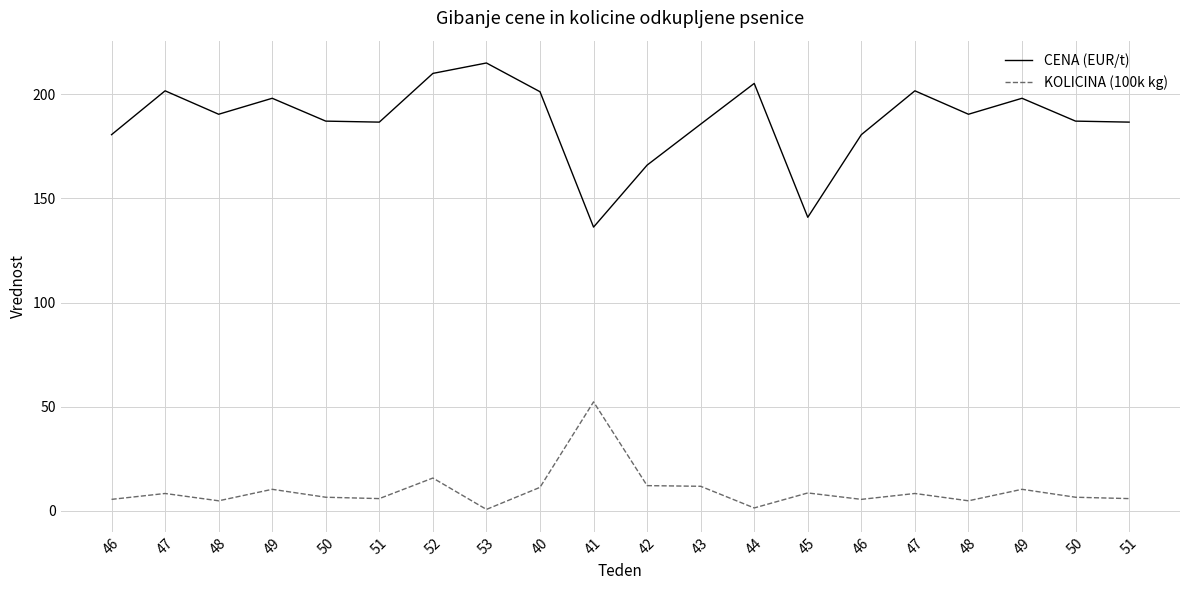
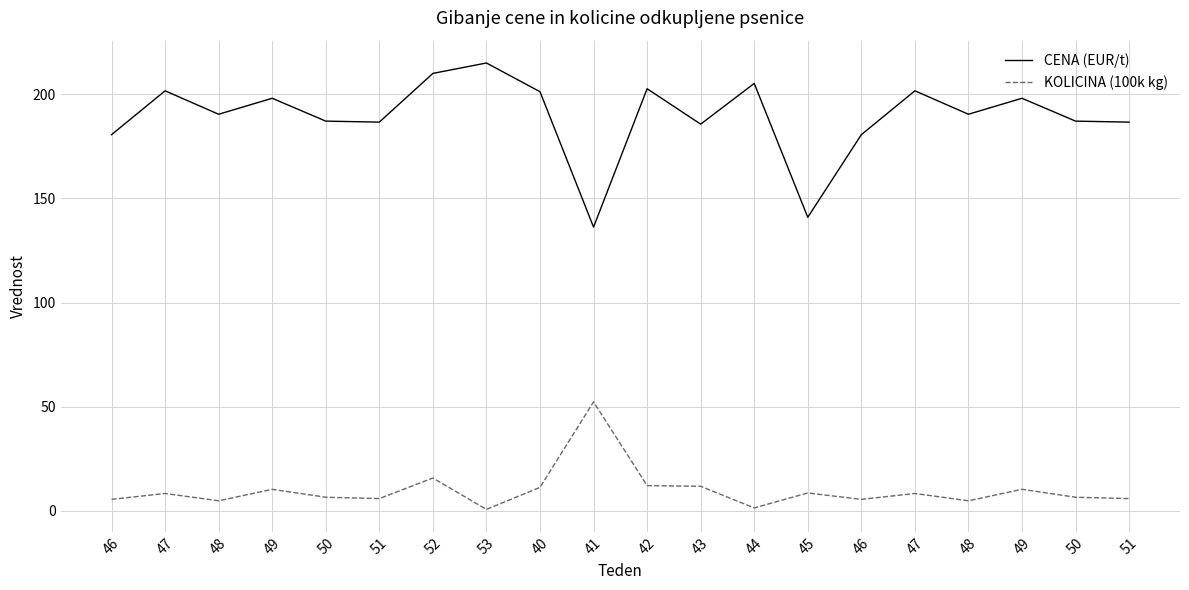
CENA (EUR/t), 42: 166 -> 203
